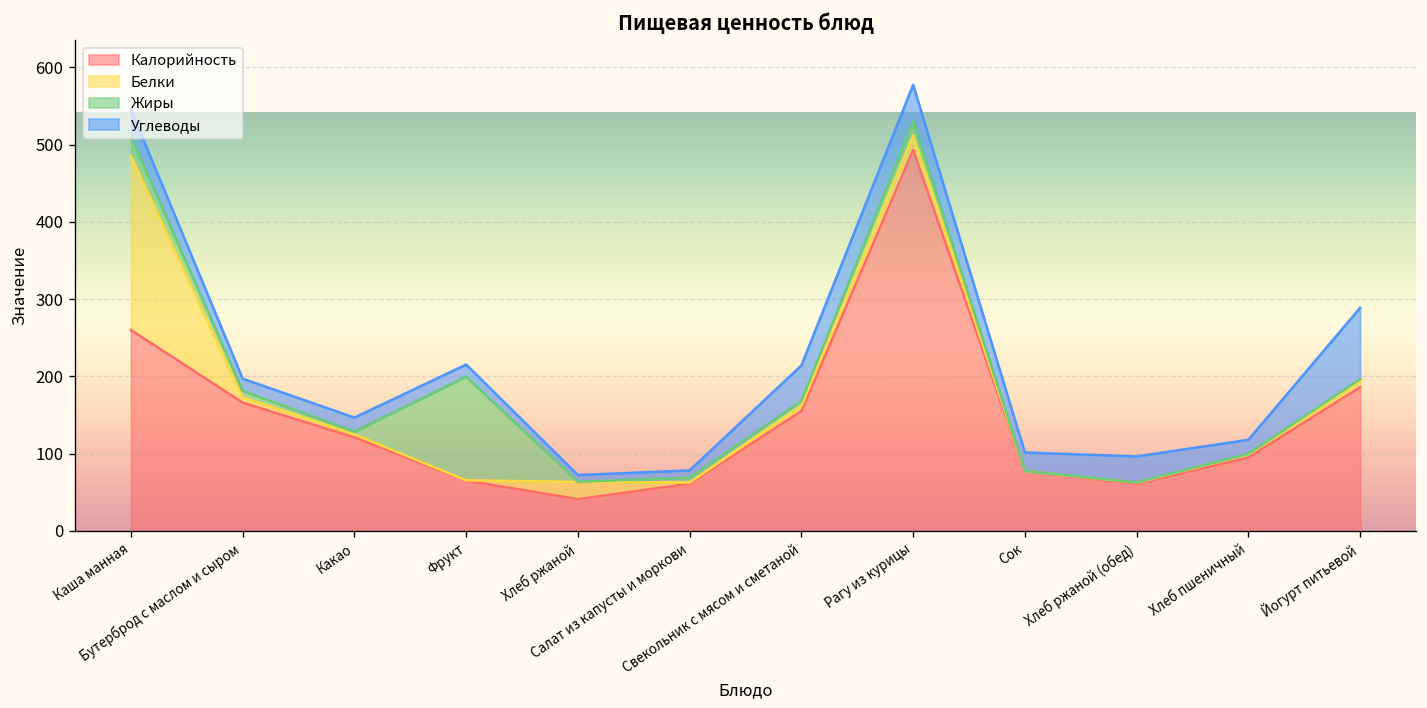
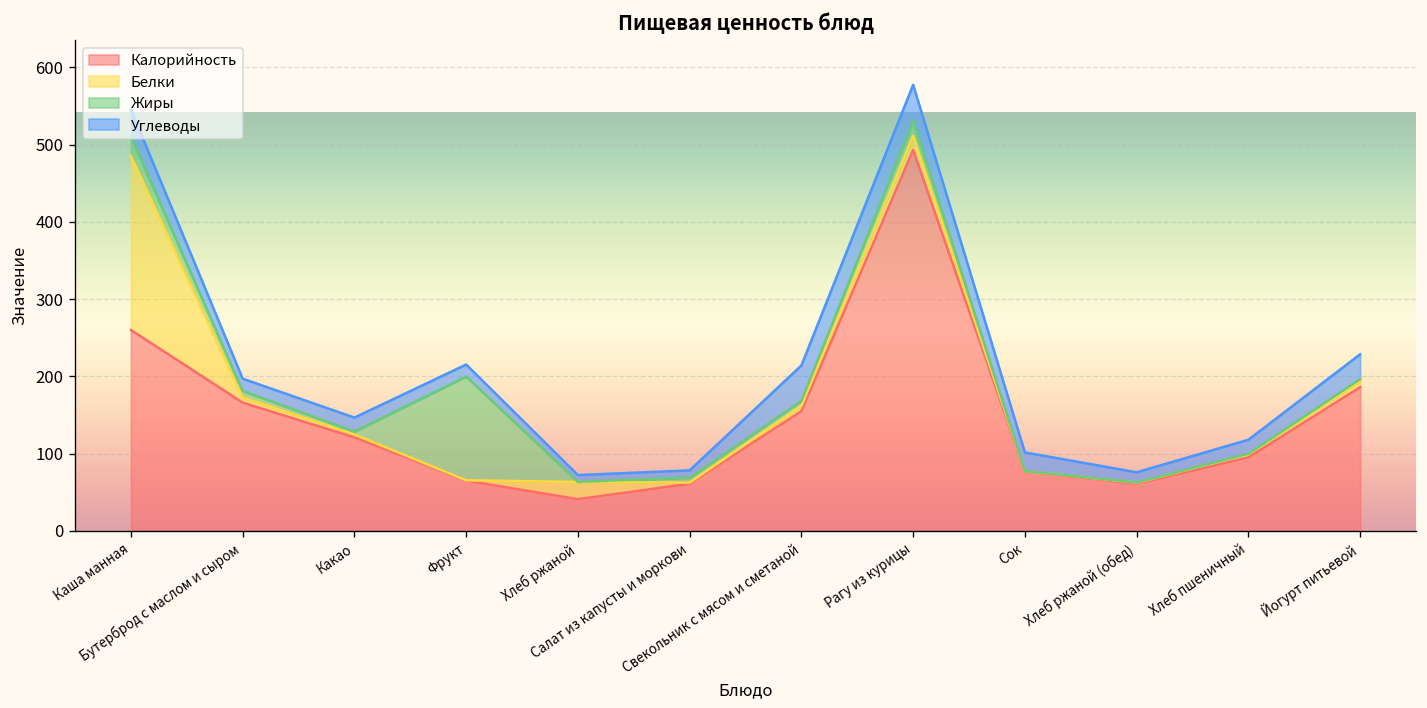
Углеводы, Хлеб ржаной (обед): 30 -> 10
Углеводы, Йогурт питьевой: 90 -> 30
